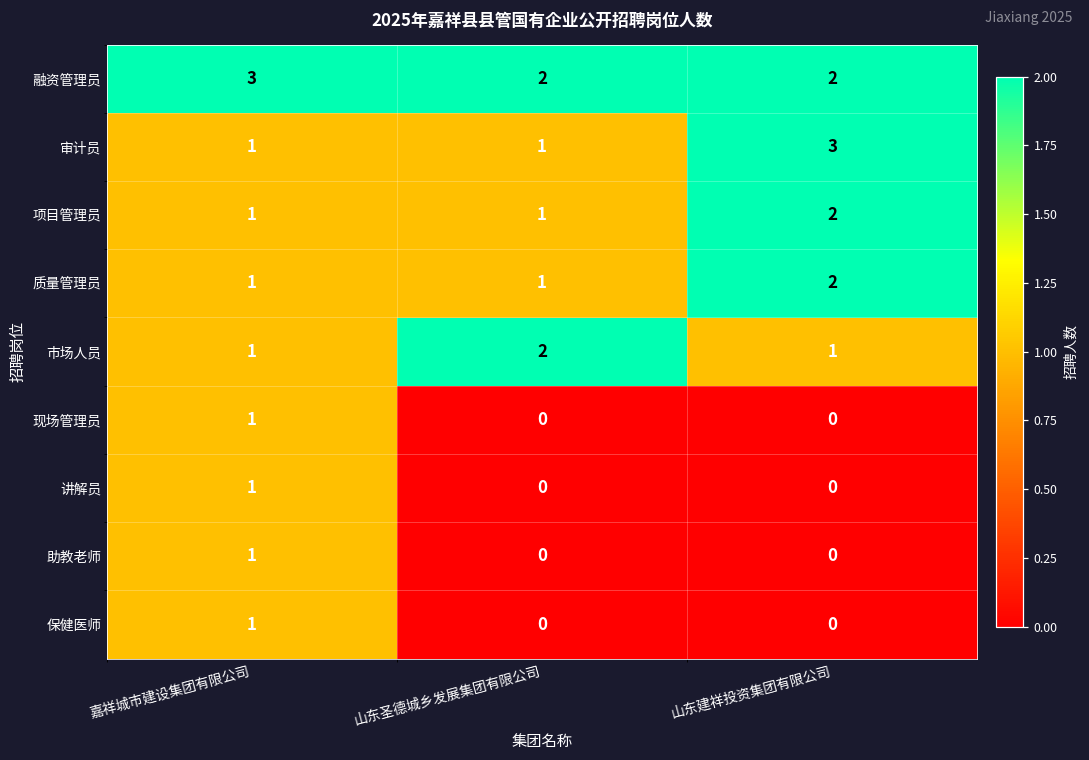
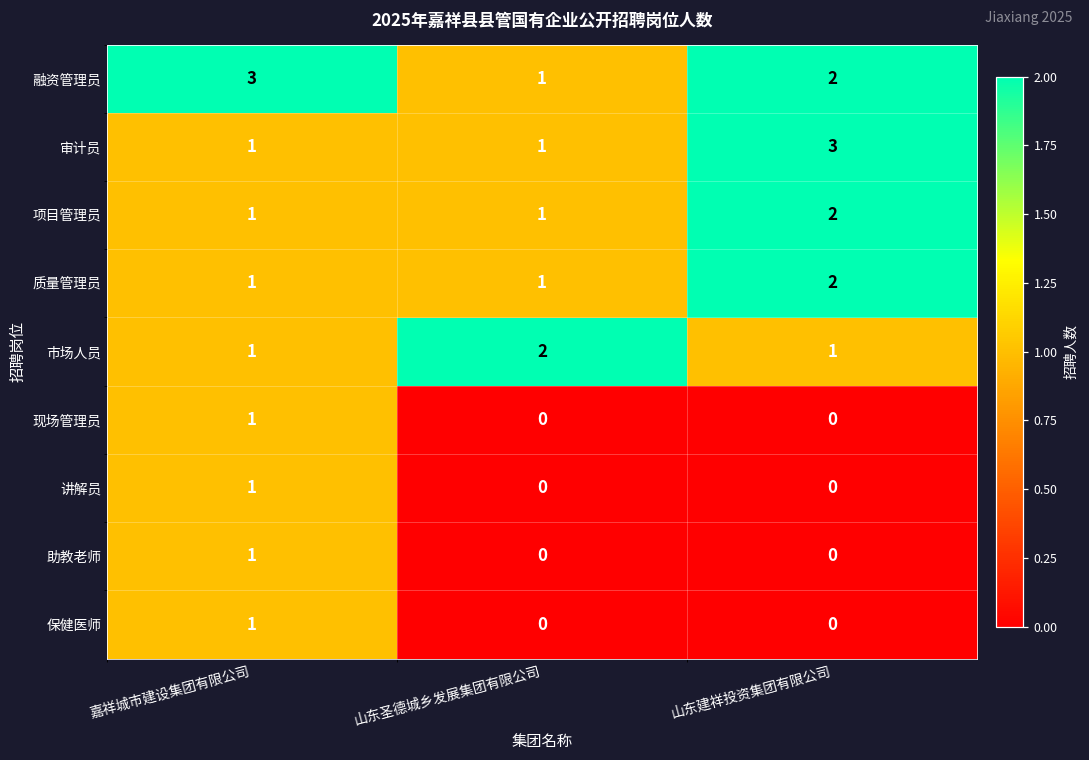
融资管理员, 山东圣德城乡发展集团有限公司: 2 -> 1
